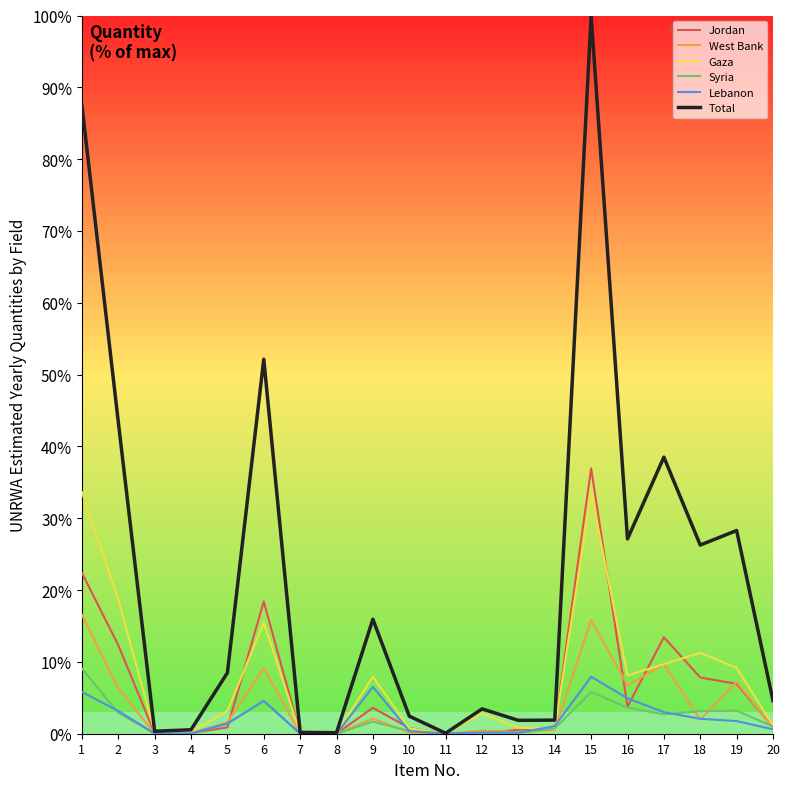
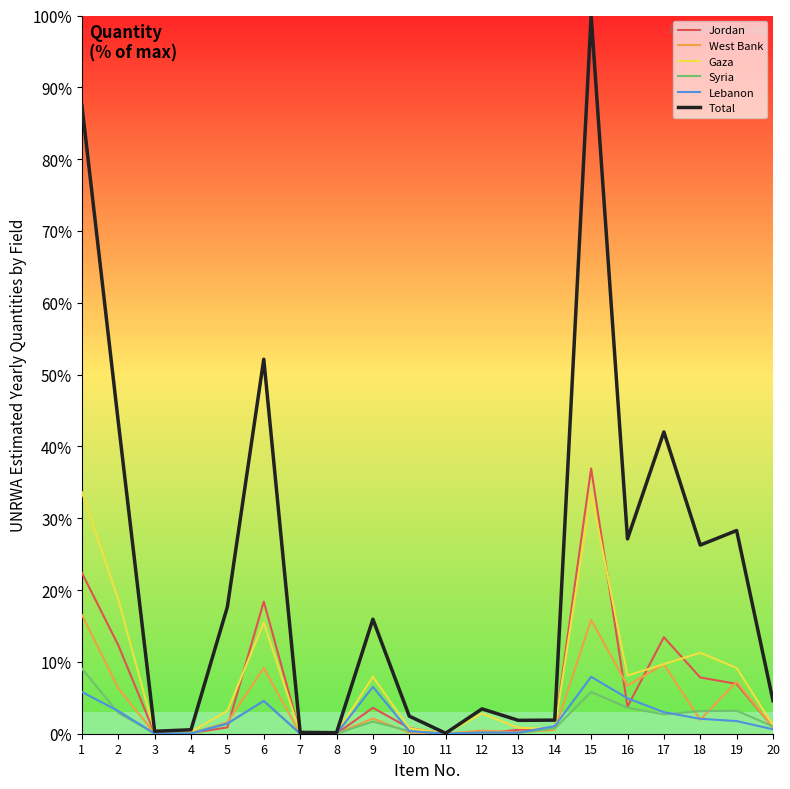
Total, 5: 8% -> 18%
Total, 17: 39% -> 42%
